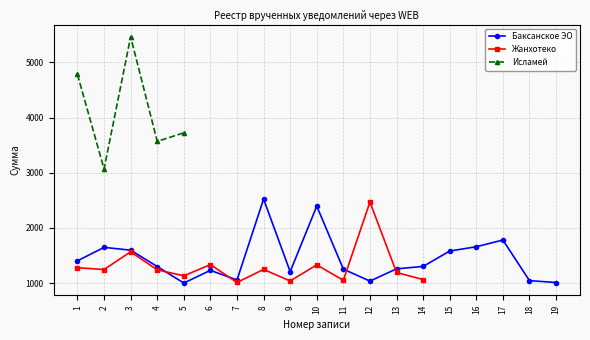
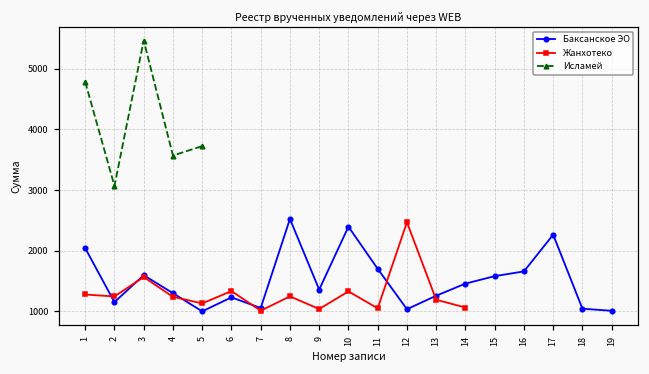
Баксанское ЭО, 1: 1400 -> 2000
Баксанское ЭО, 2: 1600 -> 1200
Баксанское ЭО, 9: 1200 -> 1400
Баксанское ЭО, 11: 1300 -> 1700
Баксанское ЭО, 14: 1300 -> 1500
Баксанское ЭО, 17: 1800 -> 2300
